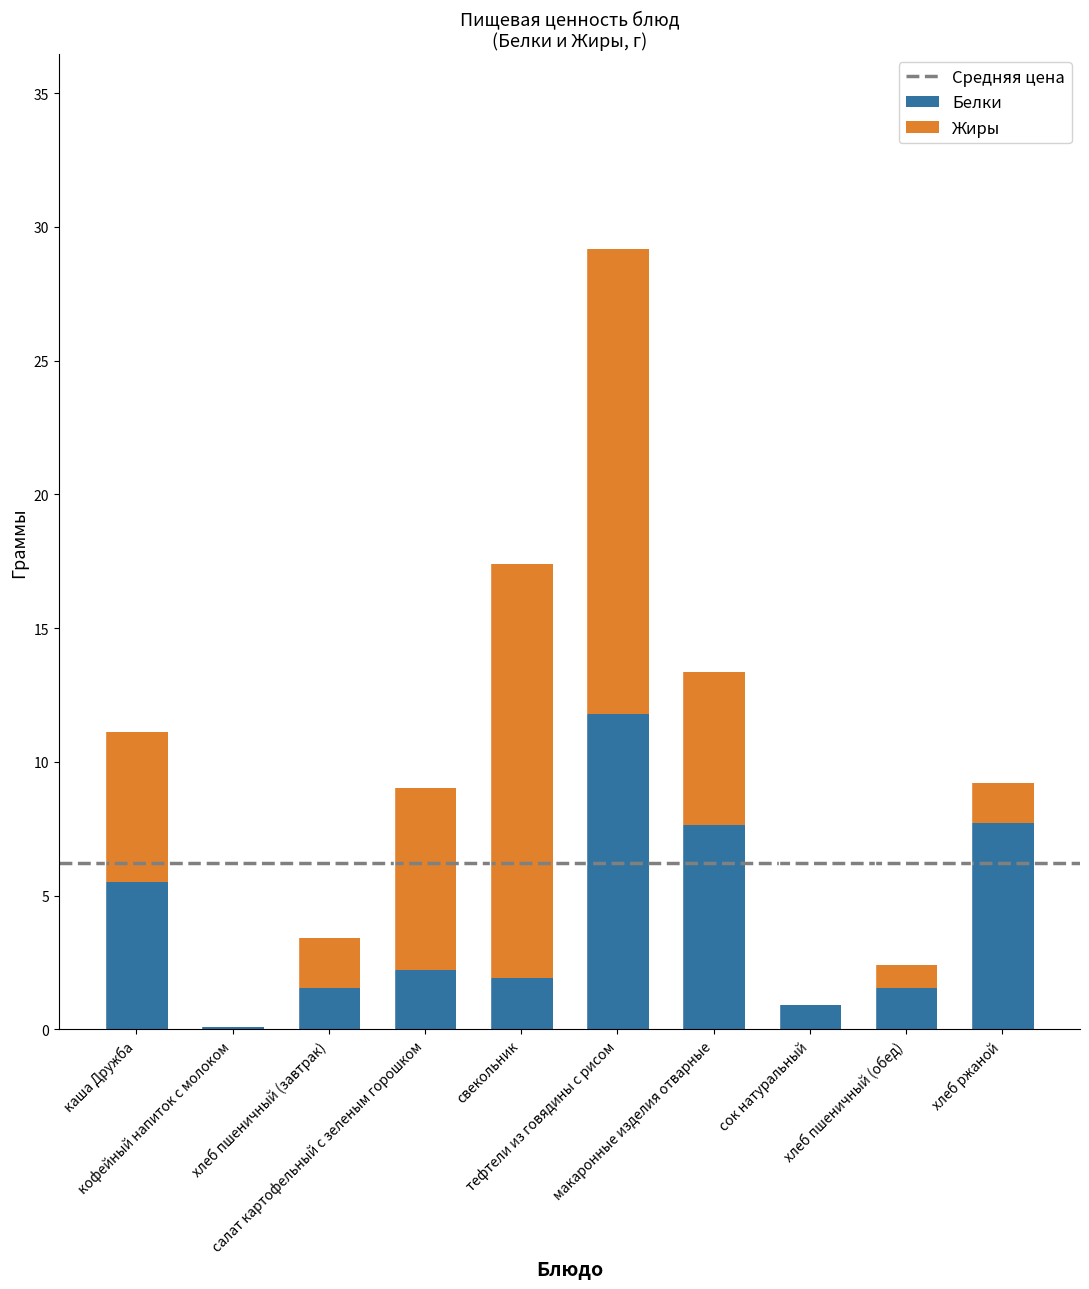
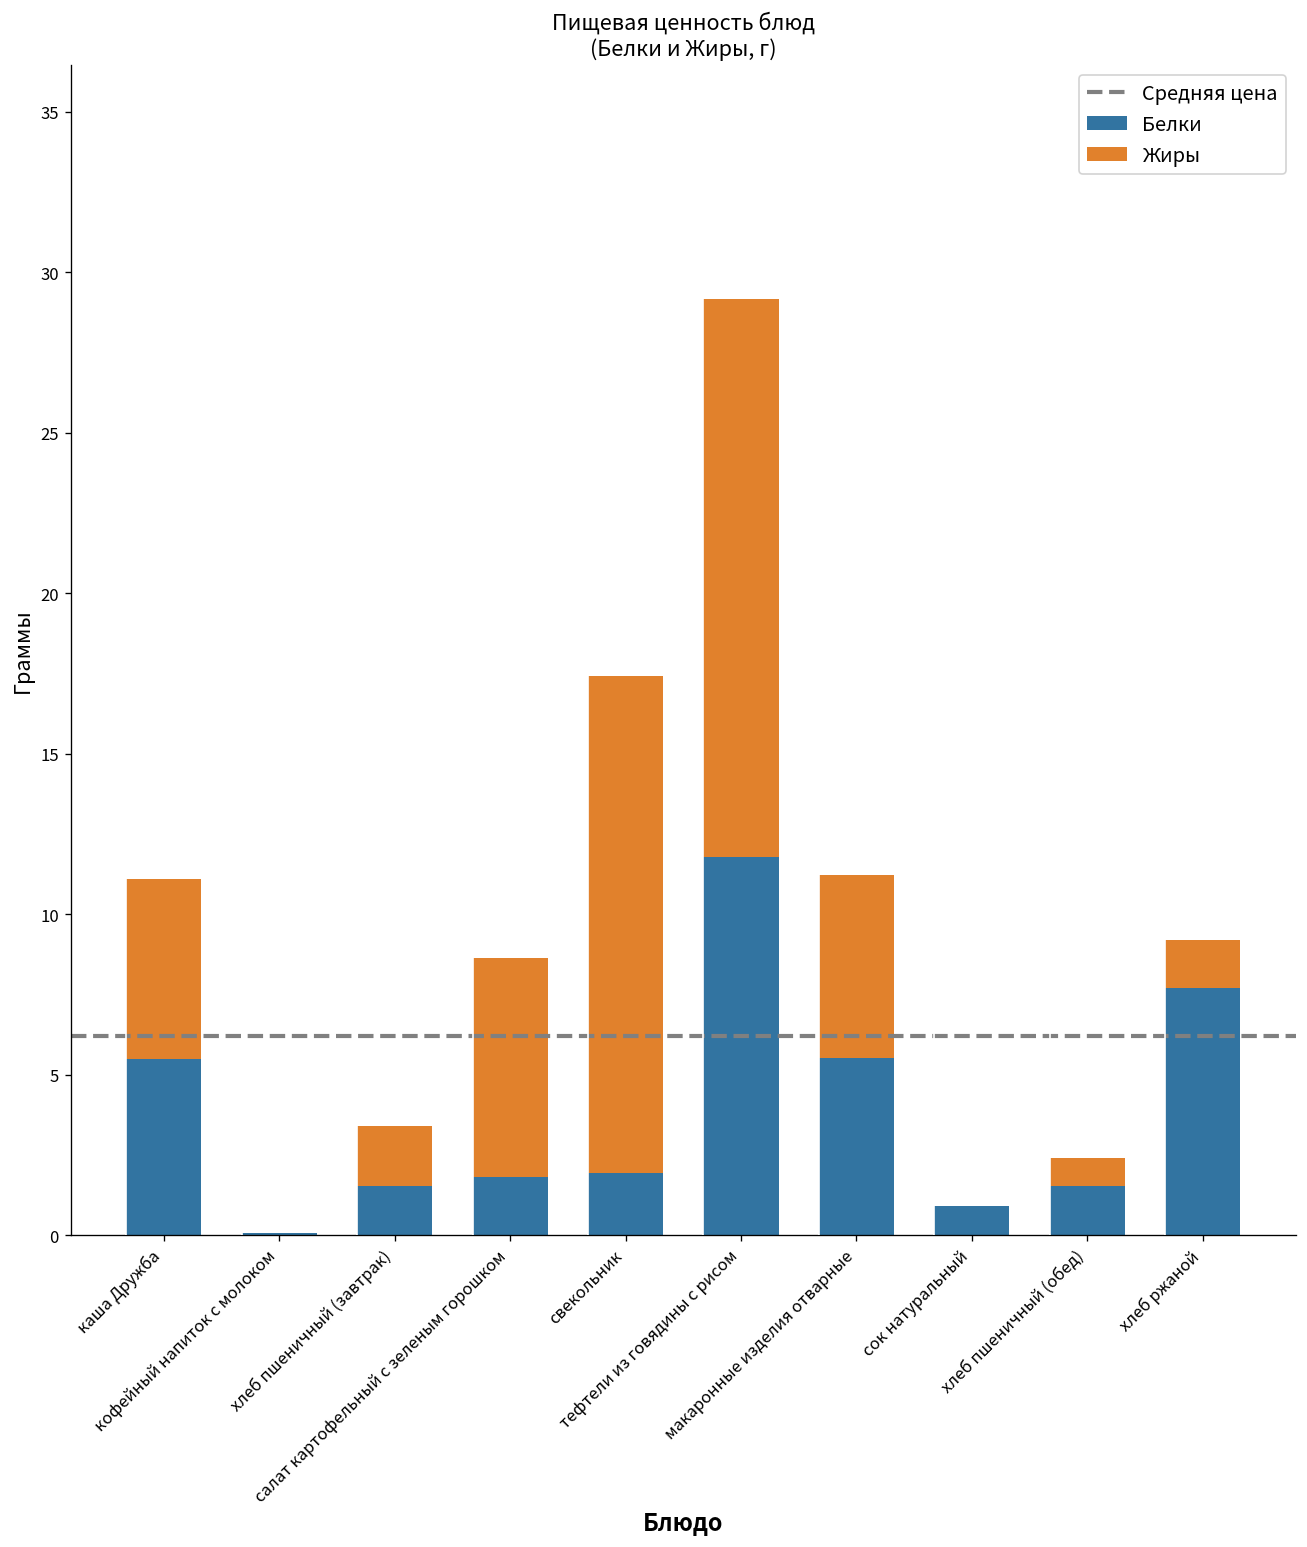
Белки, салат картофельный с зеленым горошком: 2.2 -> 1.8
Белки, макаронные изделия отварные: 7.6 -> 5.5
